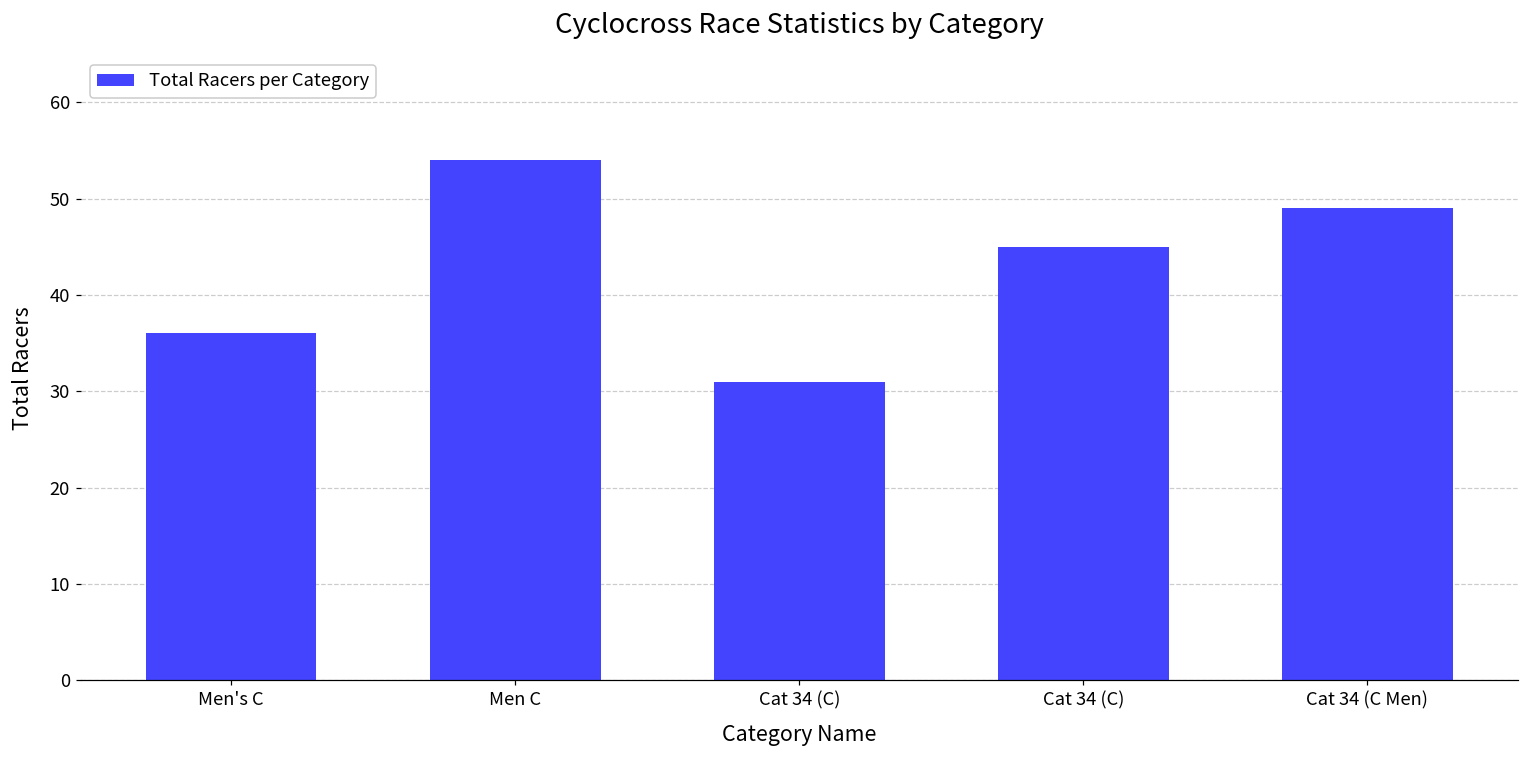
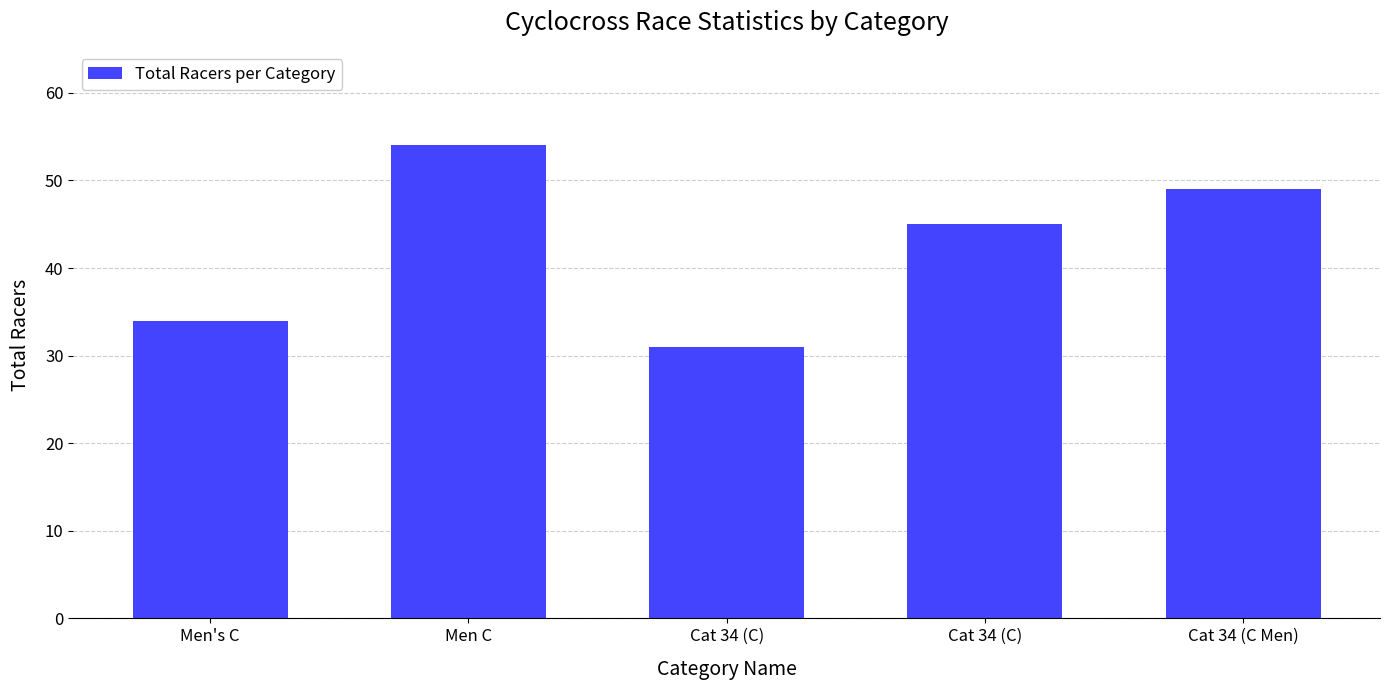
Men's C: 36 -> 34
